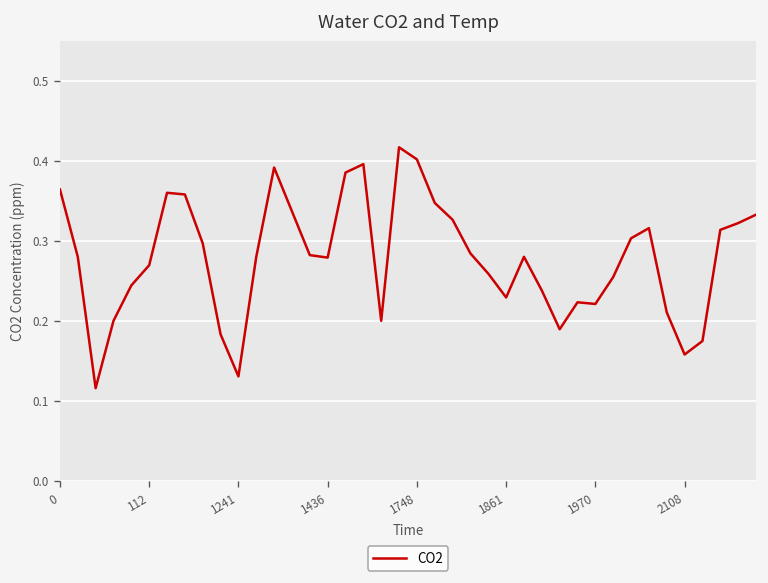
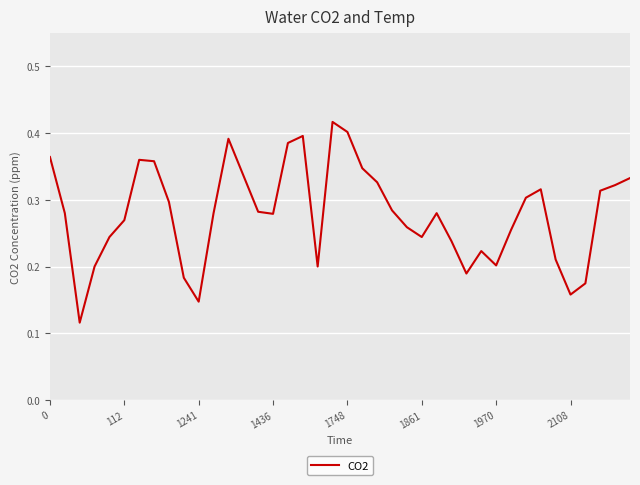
1241: 0.13 -> 0.15
1861: 0.23 -> 0.24
1970: 0.22 -> 0.20
